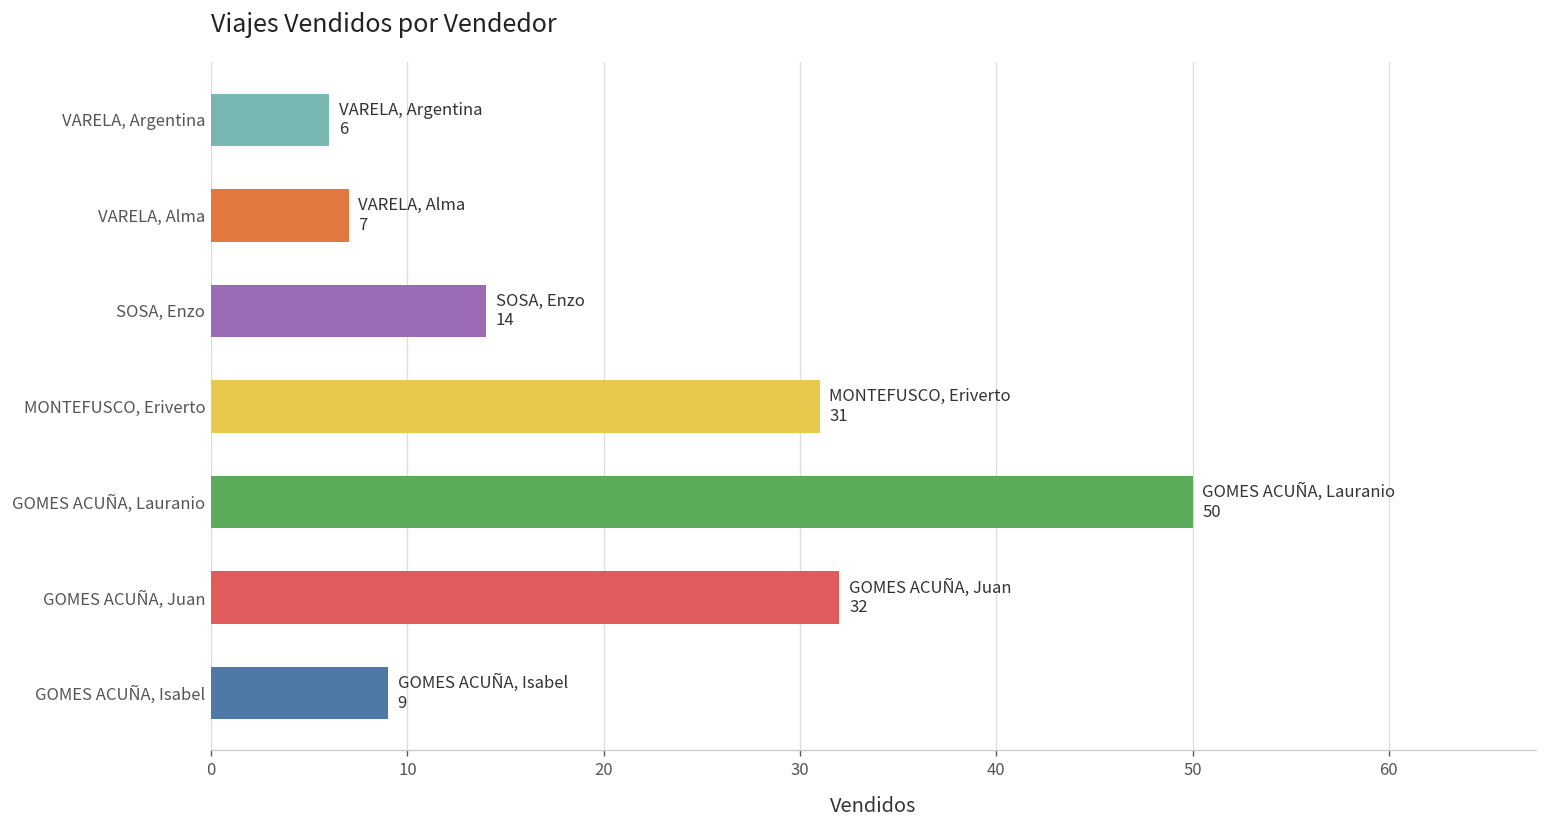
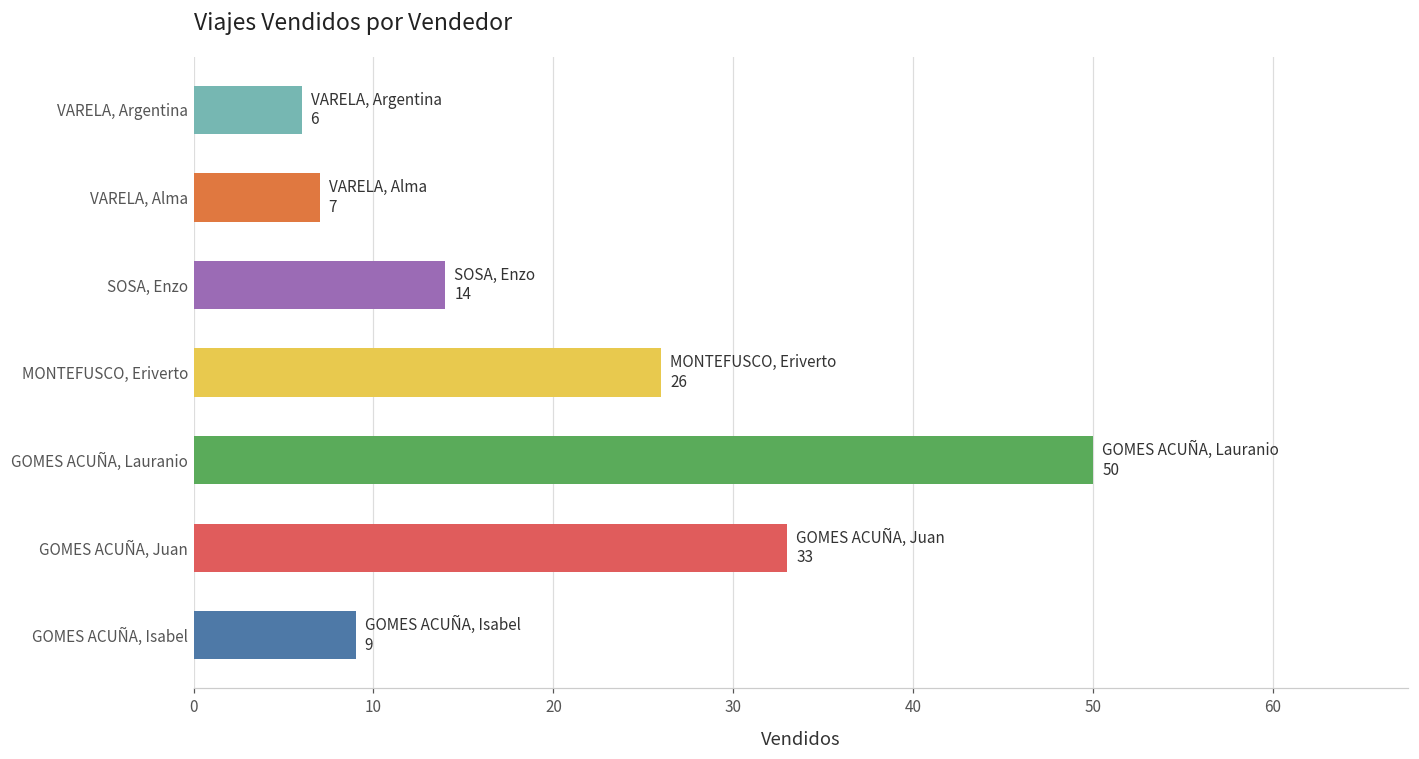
MONTEFUSCO, Eriverto: 31 -> 26
GOMES ACUÑA, Juan: 32 -> 33
